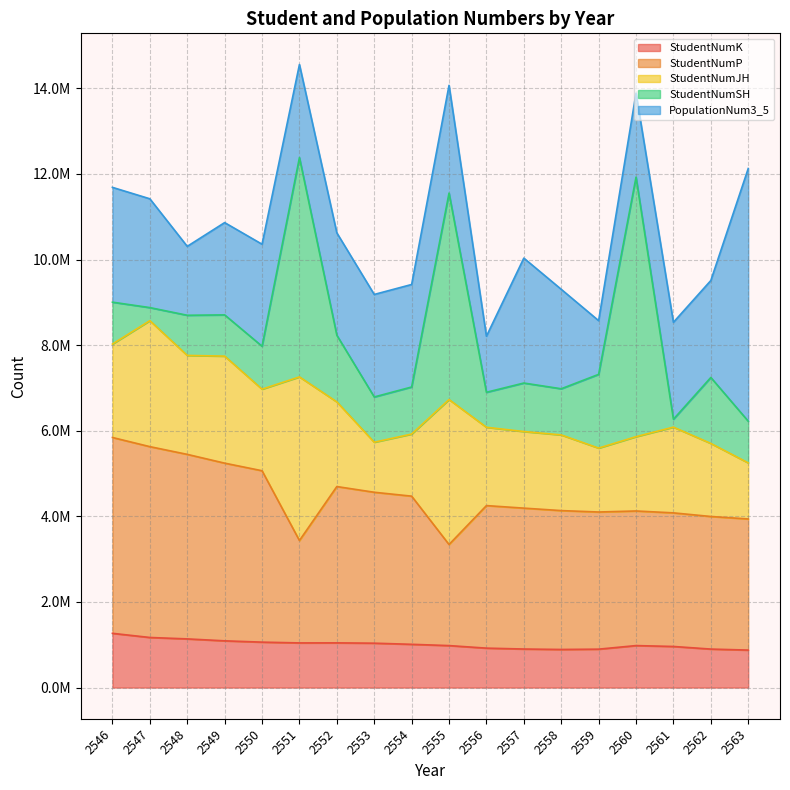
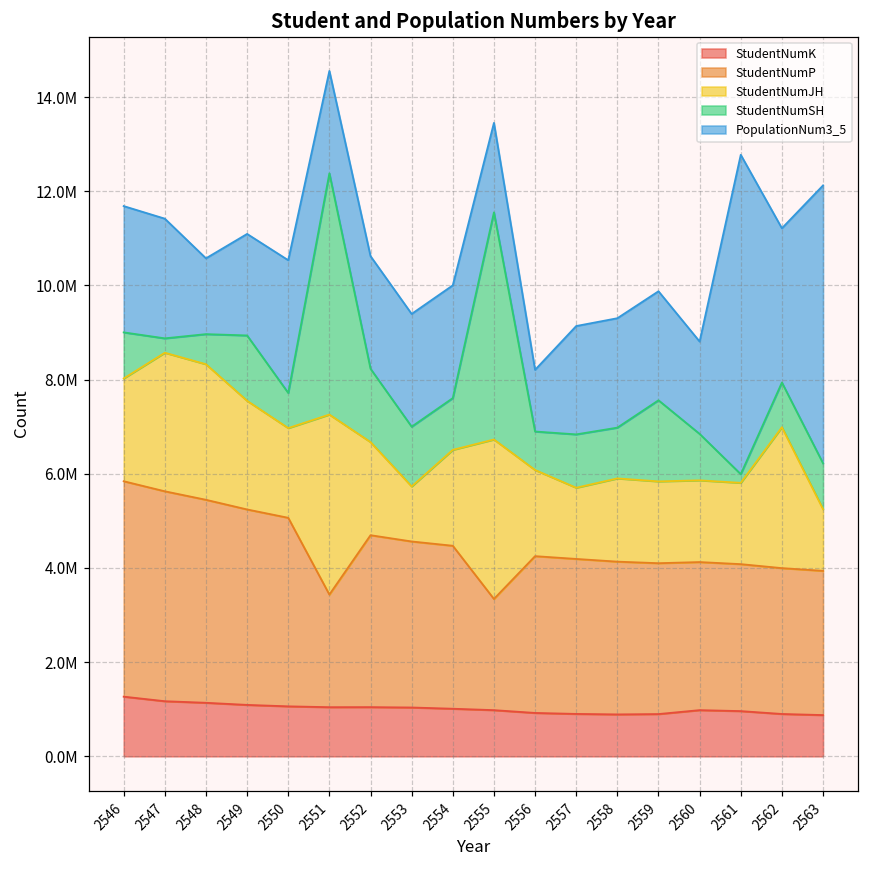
StudentNumJH, 2548: 2300000 -> 2900000
StudentNumSH, 2548: 900000 -> 600000
StudentNumJH, 2549: 2500000 -> 2300000
StudentNumSH, 2549: 1000000 -> 1400000
StudentNumSH, 2550: 1000000 -> 700000
PopulationNum3_5, 2550: 2400000 -> 2800000
StudentNumSH, 2553: 1100000 -> 1300000
StudentNumJH, 2554: 1500000 -> 2000000
PopulationNum3_5, 2555: 2500000 -> 1900000
StudentNumJH, 2557: 1800000 -> 1500000
PopulationNum3_5, 2557: 2900000 -> 2300000
StudentNumJH, 2559: 1500000 -> 1700000
PopulationNum3_5, 2559: 1300000 -> 2300000
StudentNumSH, 2560: 6100000 -> 1000000
StudentNumJH, 2561: 2000000 -> 1700000
PopulationNum3_5, 2561: 2300000 -> 6800000
StudentNumJH, 2562: 1700000 -> 3000000
StudentNumSH, 2562: 1500000 -> 900000
PopulationNum3_5, 2562: 2300000 -> 3300000
